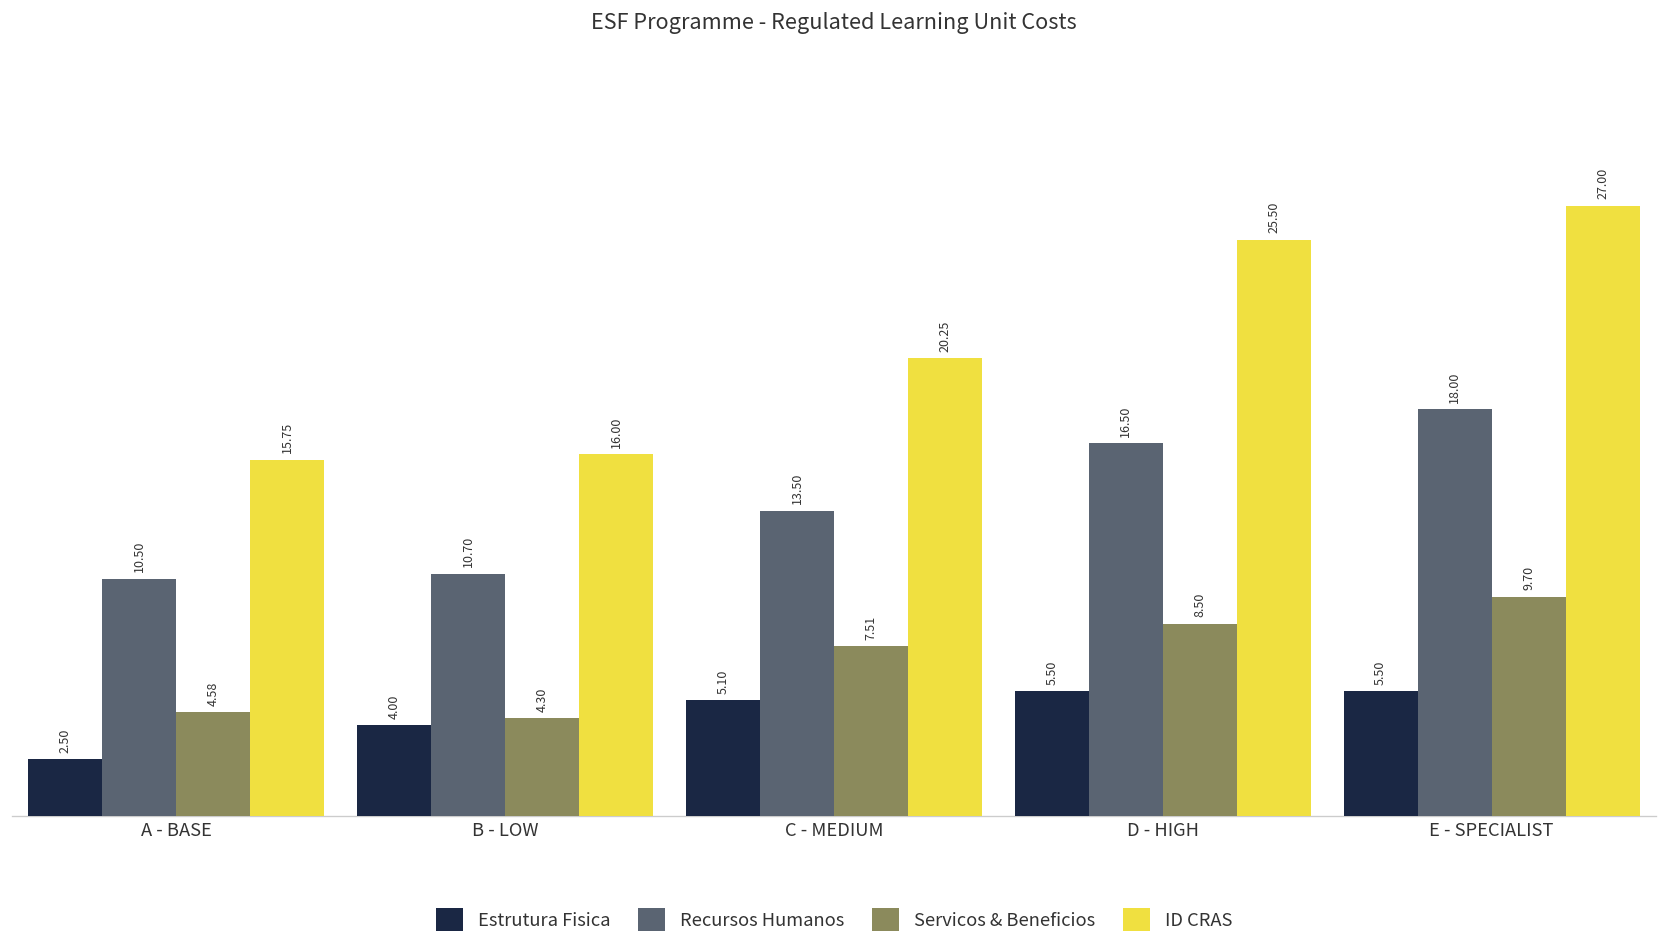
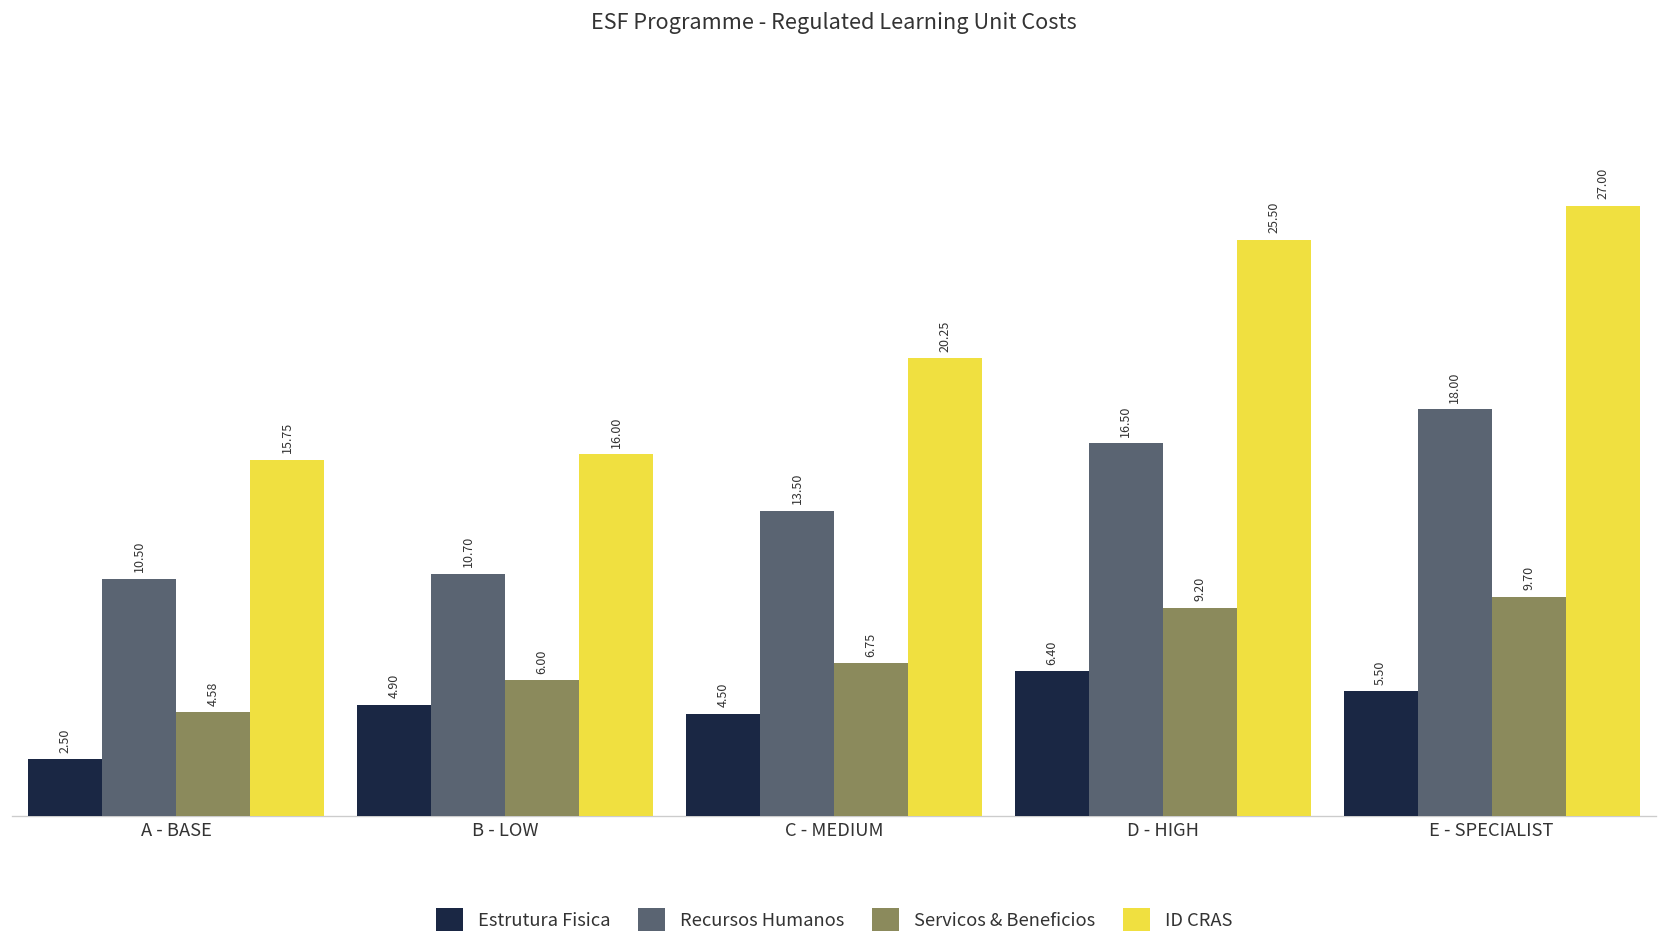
Estrutura Fisica, B - LOW: 4.00 -> 4.90
Servicos & Beneficios, B - LOW: 4.30 -> 6.00
Estrutura Fisica, C - MEDIUM: 5.10 -> 4.50
Servicos & Beneficios, C - MEDIUM: 7.51 -> 6.75
Estrutura Fisica, D - HIGH: 5.50 -> 6.40
Servicos & Beneficios, D - HIGH: 8.50 -> 9.20
